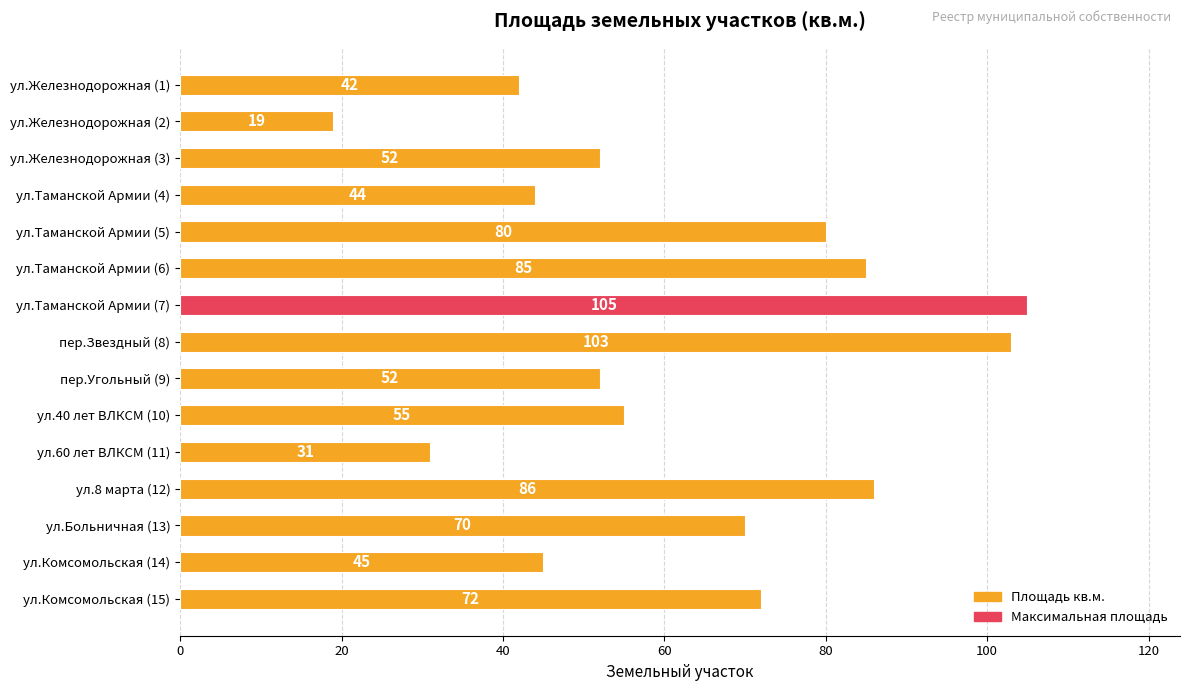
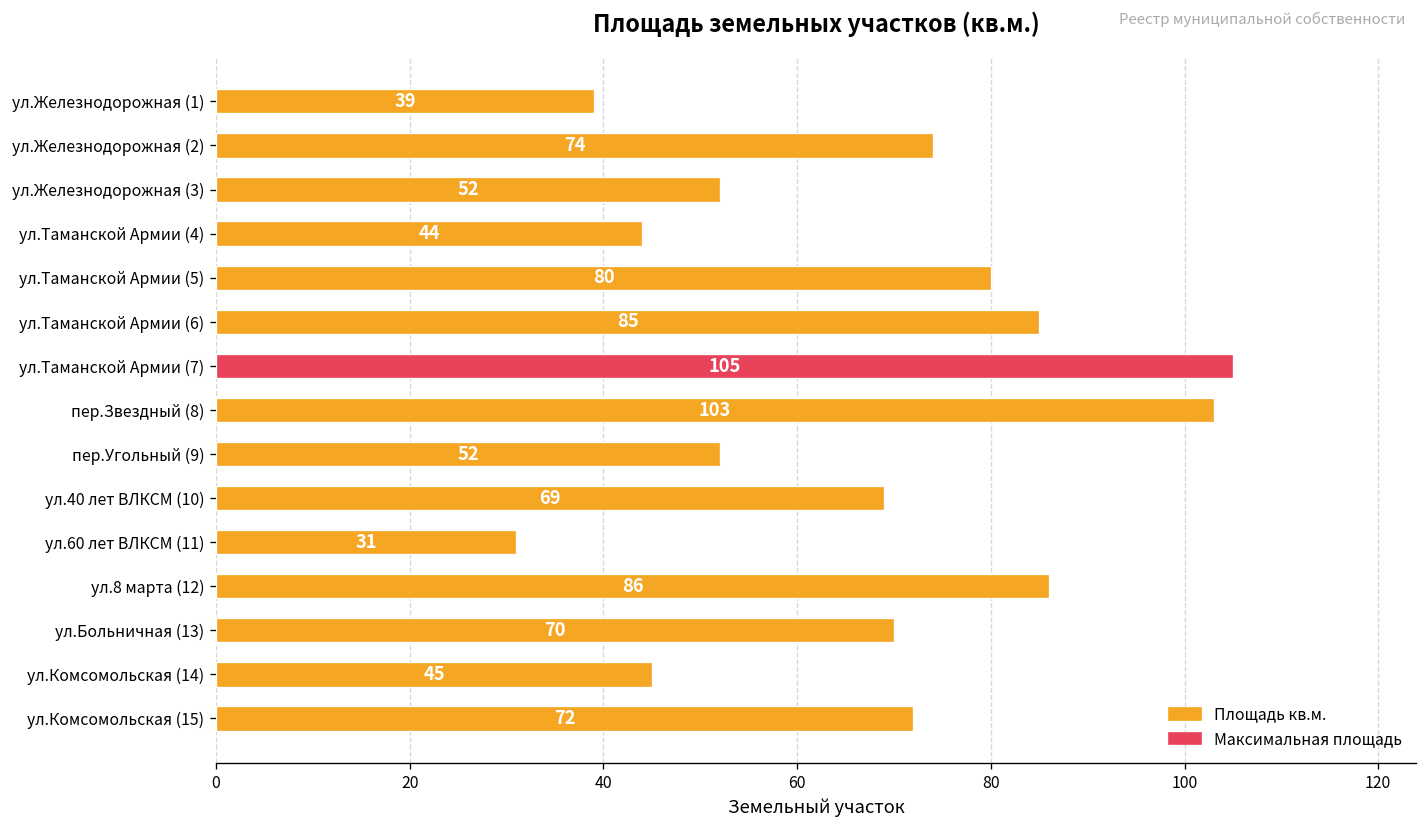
ул.Железнодорожная (1): 42 -> 39
ул.Железнодорожная (2): 19 -> 74
ул.40 лет ВЛКСМ (10): 55 -> 69
